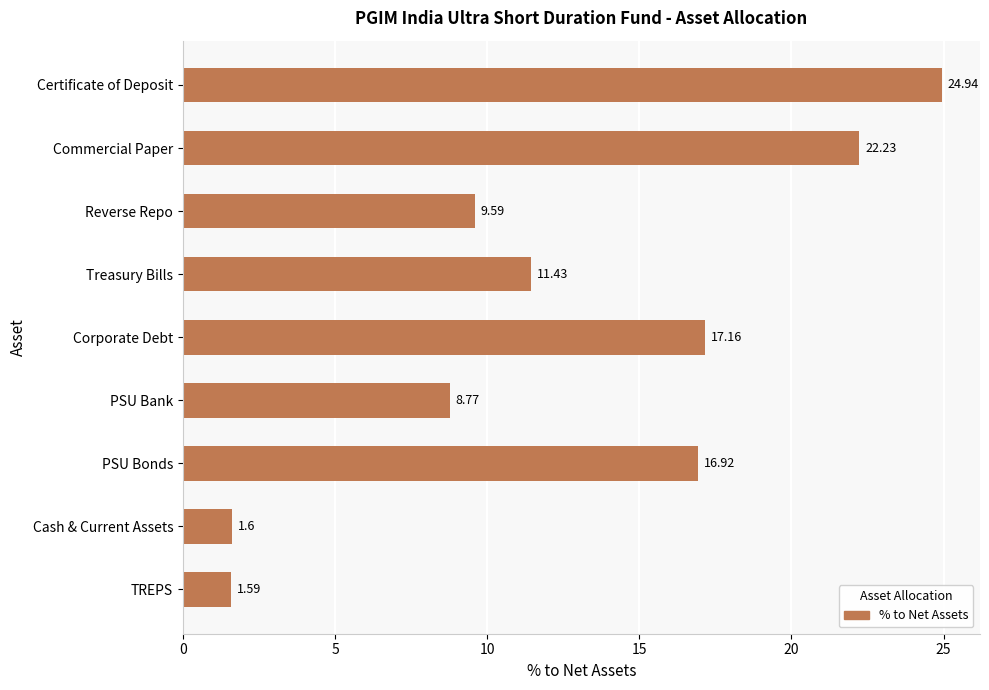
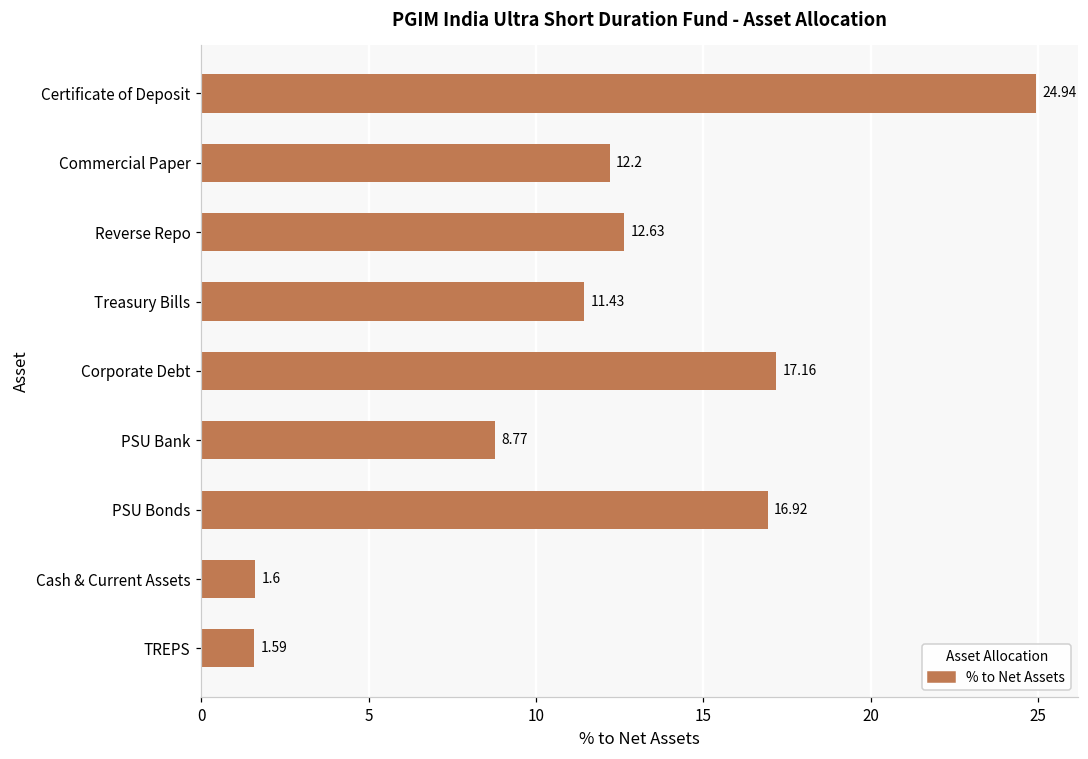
Commercial Paper: 22.23 -> 12.2
Reverse Repo: 9.59 -> 12.63
